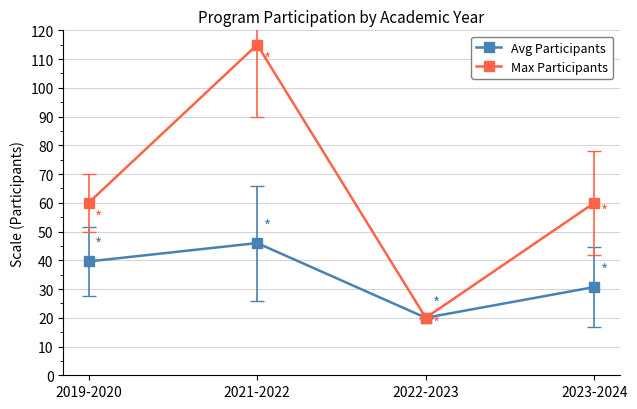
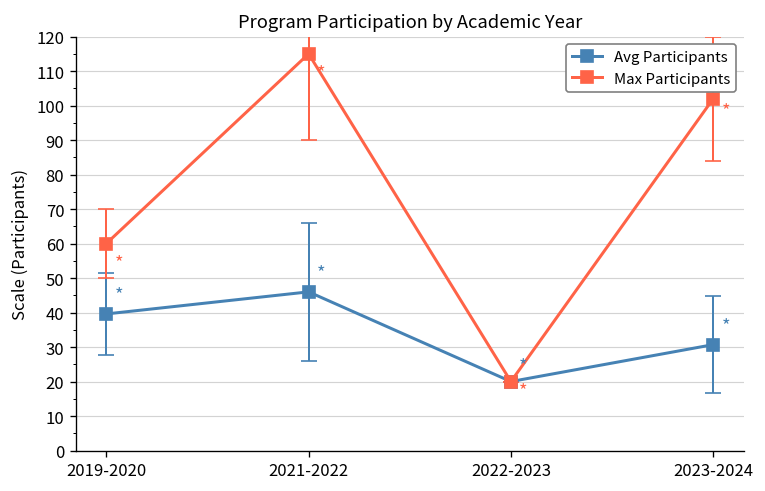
Max Participants, 2023-2024: 60 -> 102
